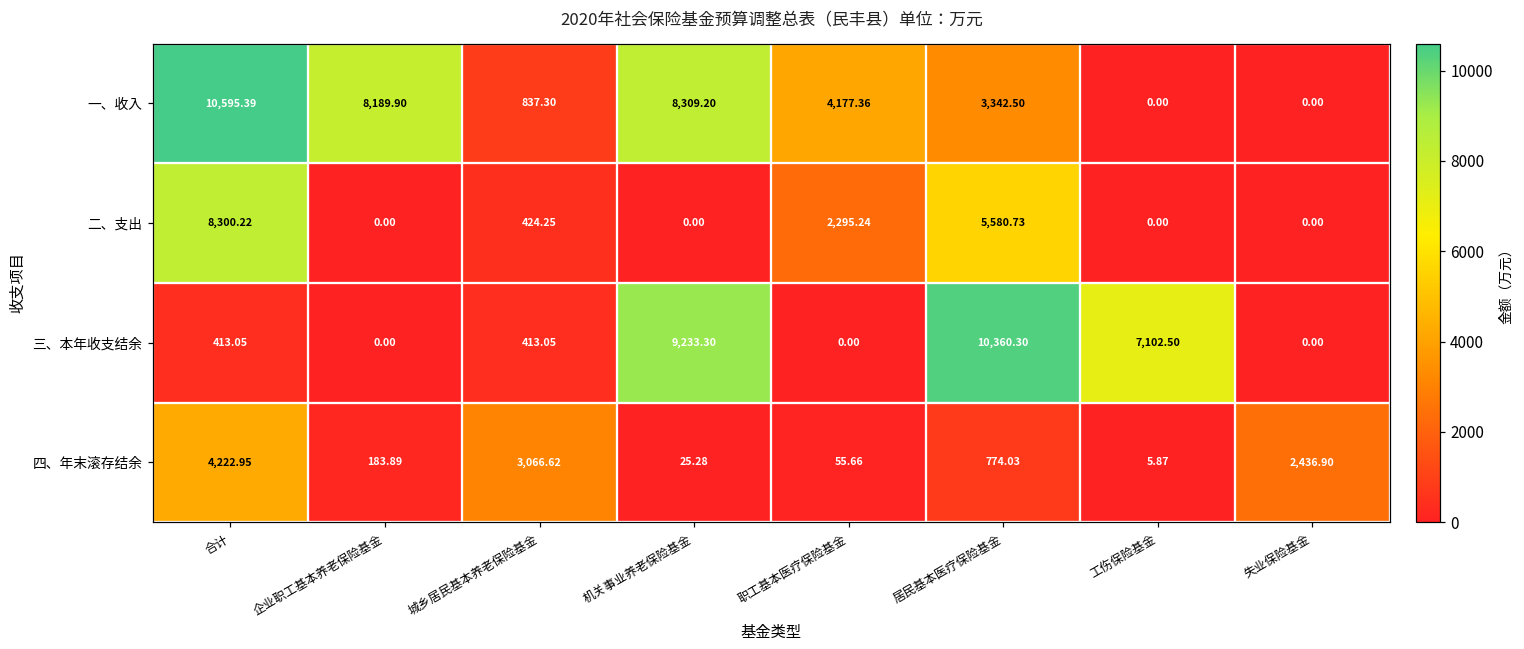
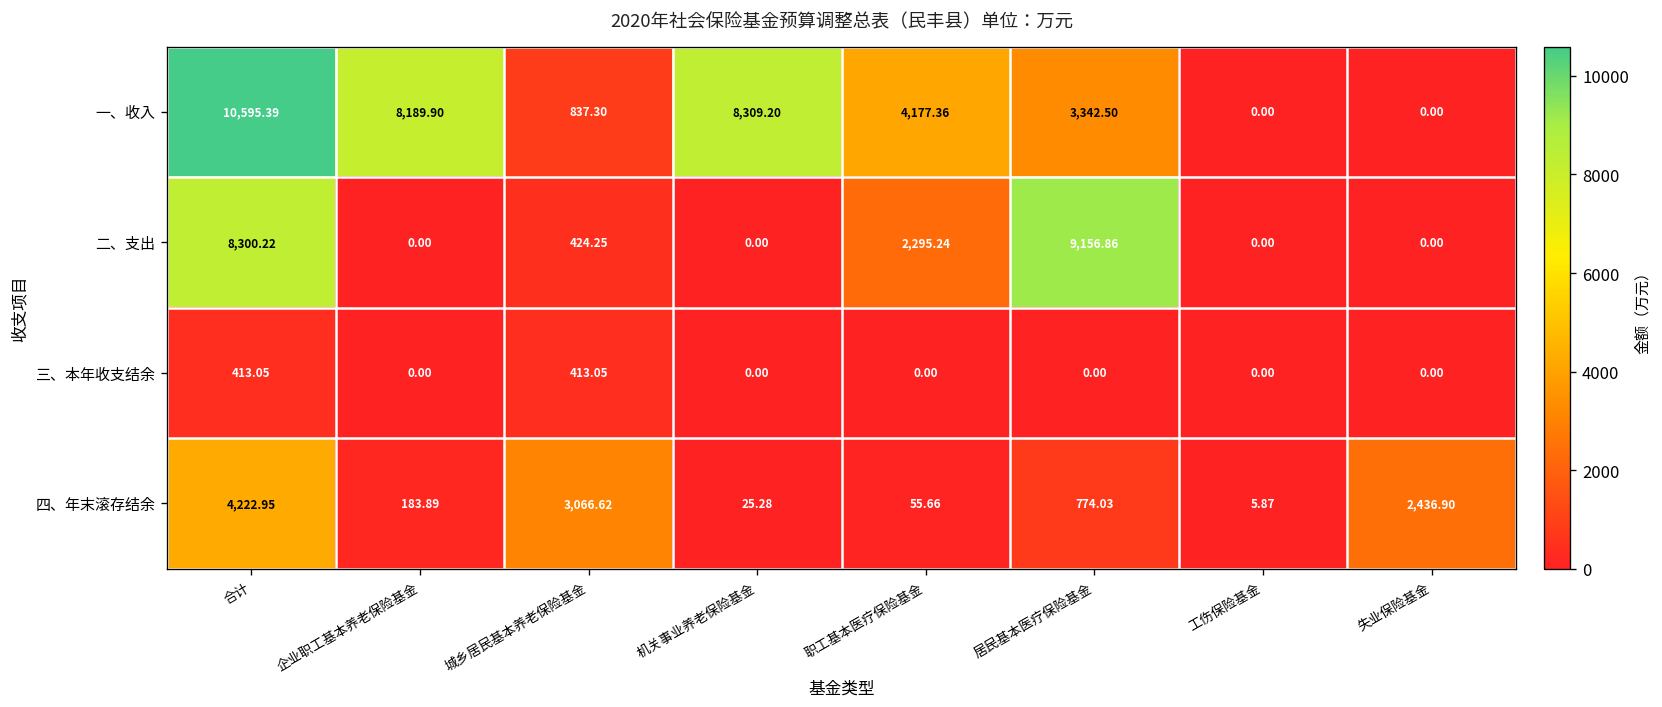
二、支出, 居民基本医疗保险基金: 5,580.73 -> 9,156.86
三、本年收支结余, 机关事业养老保险基金: 9,233.30 -> 0.00
三、本年收支结余, 居民基本医疗保险基金: 10,360.30 -> 0.00
三、本年收支结余, 工伤保险基金: 7,102.50 -> 0.00
